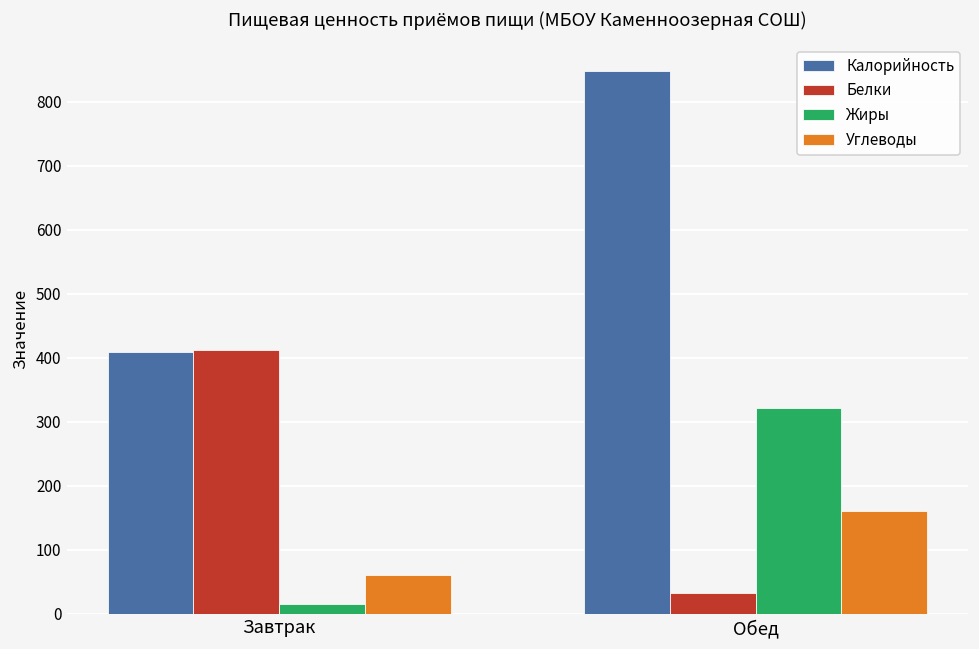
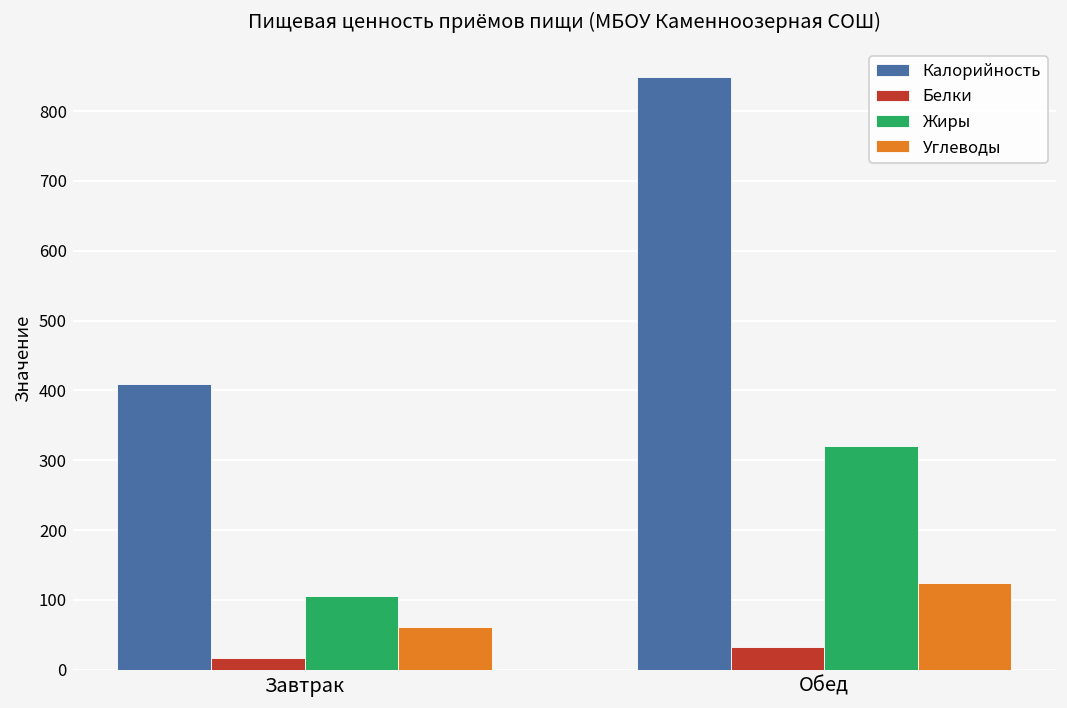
Белки, Завтрак: 410 -> 20
Жиры, Завтрак: 20 -> 110
Углеводы, Обед: 160 -> 120
